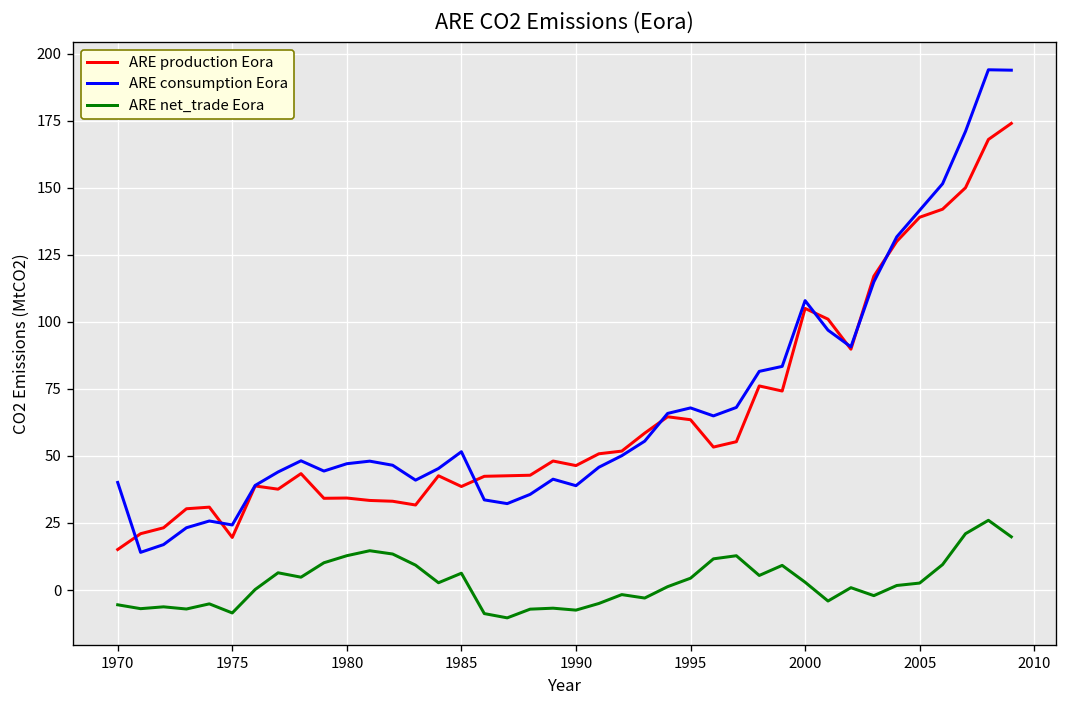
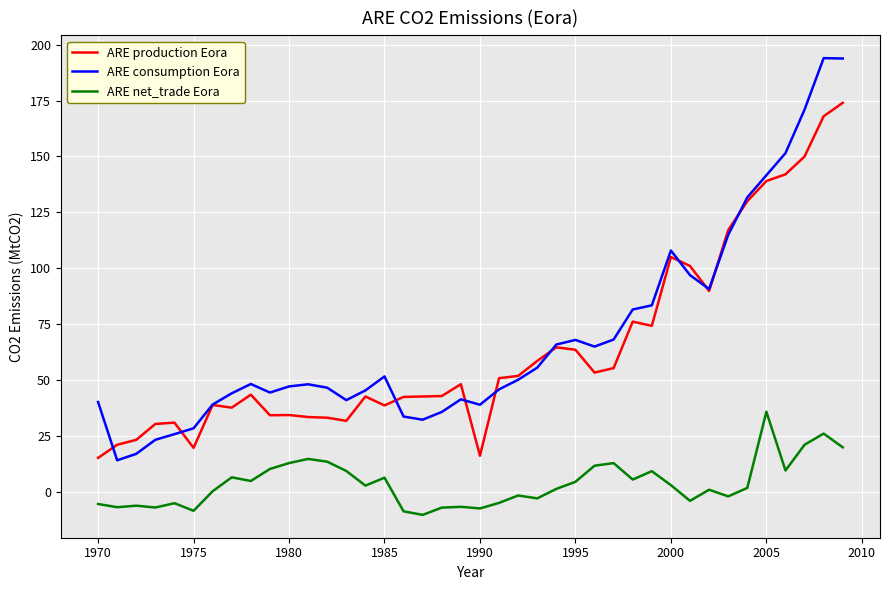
ARE consumption Eora, 1975: 24 -> 28
ARE production Eora, 1990: 46 -> 16
ARE net_trade Eora, 2005: 3 -> 36
